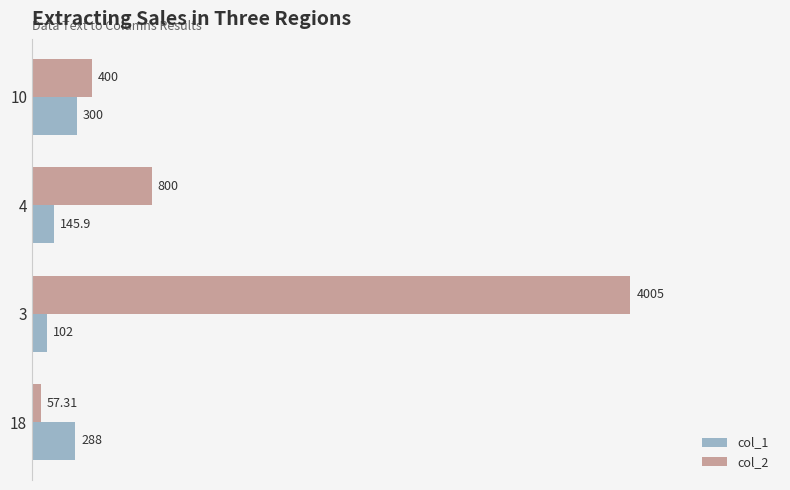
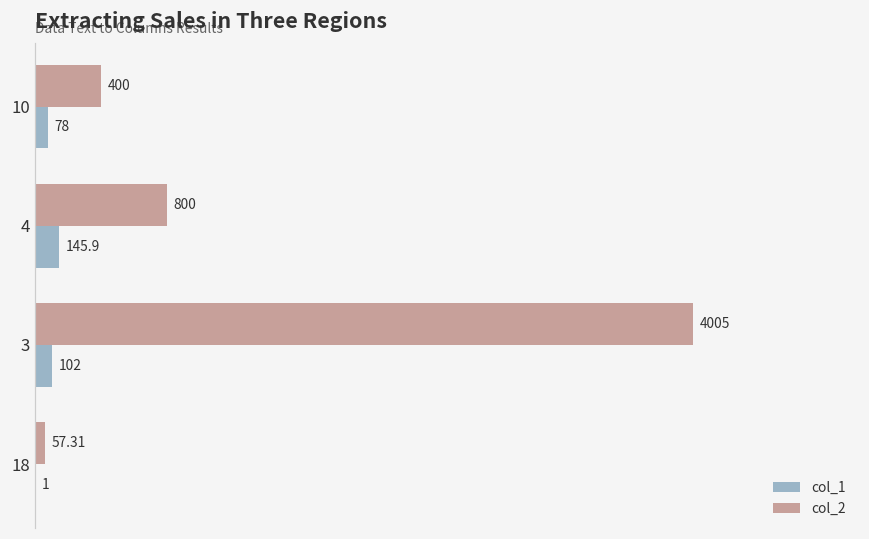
col_1, 10: 300 -> 78
col_1, 18: 288 -> 1
